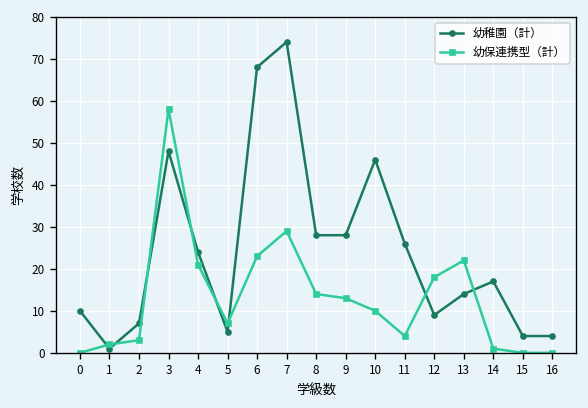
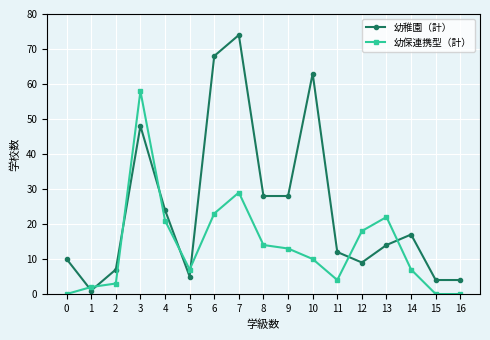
幼稚園（計）, 10: 46 -> 63
幼稚園（計）, 11: 26 -> 12
幼保連携型（計）, 14: 1 -> 7
